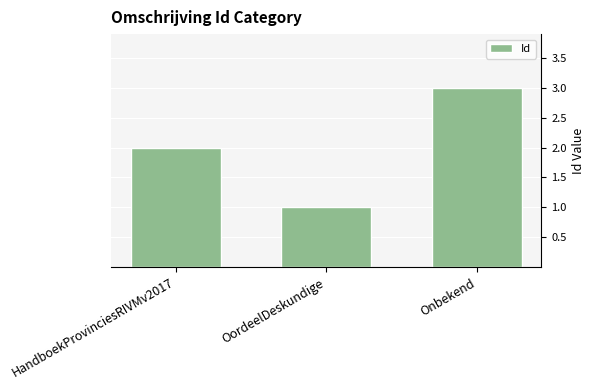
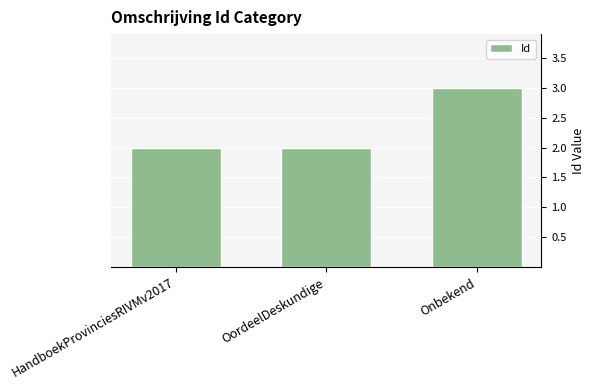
OordeelDeskundige: 1 -> 2
